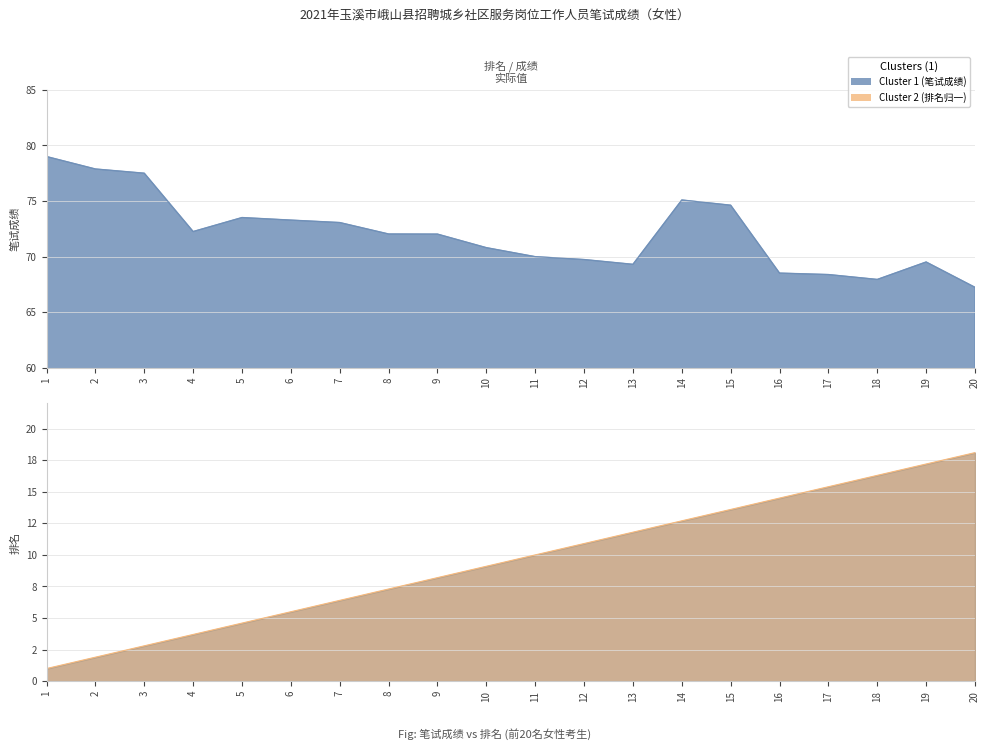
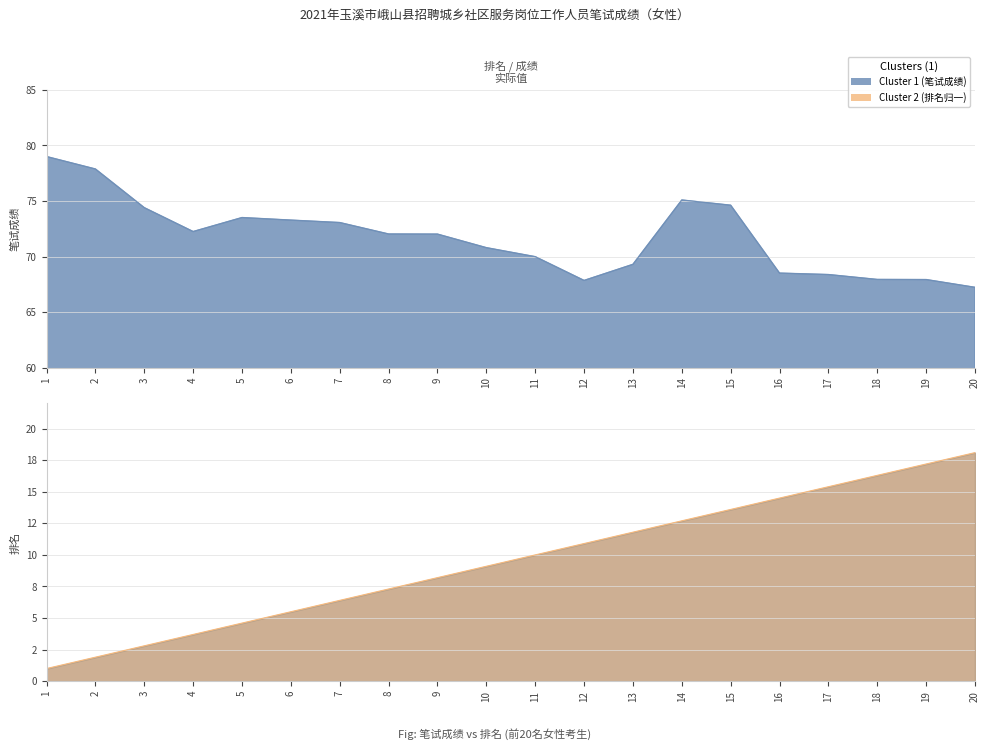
排名 / 成绩 实际值, 3: 77.5 -> 74.4
排名 / 成绩 实际值, 12: 69.7 -> 67.9
排名 / 成绩 实际值, 19: 69.5 -> 67.9
